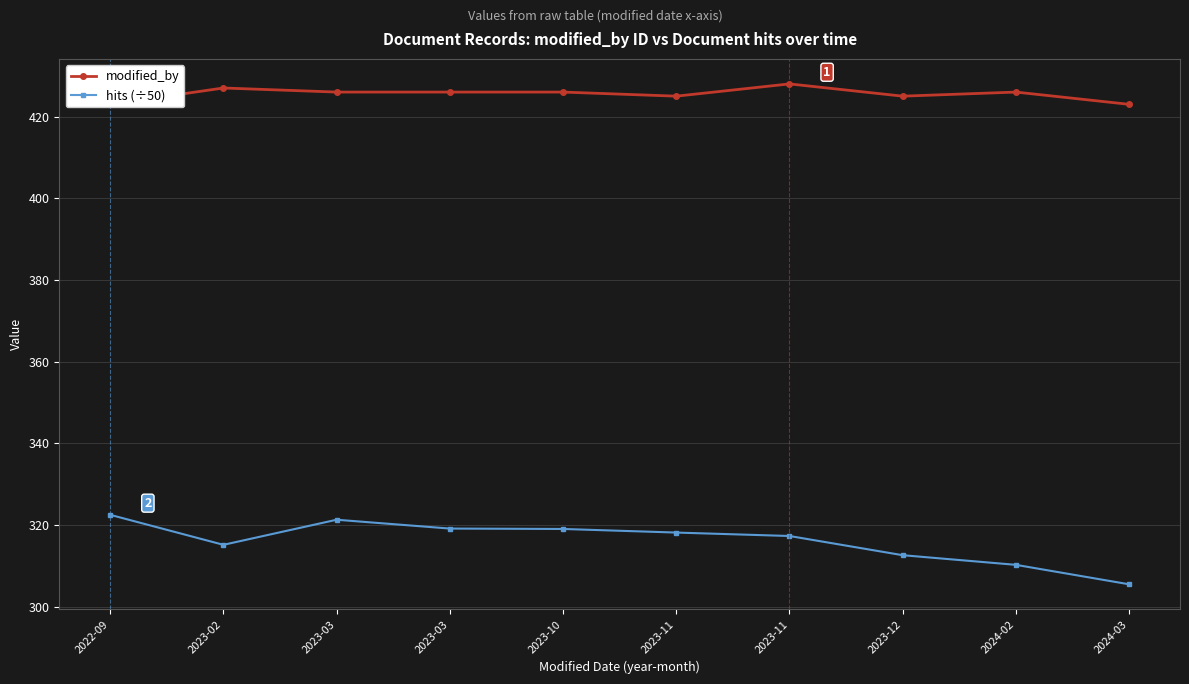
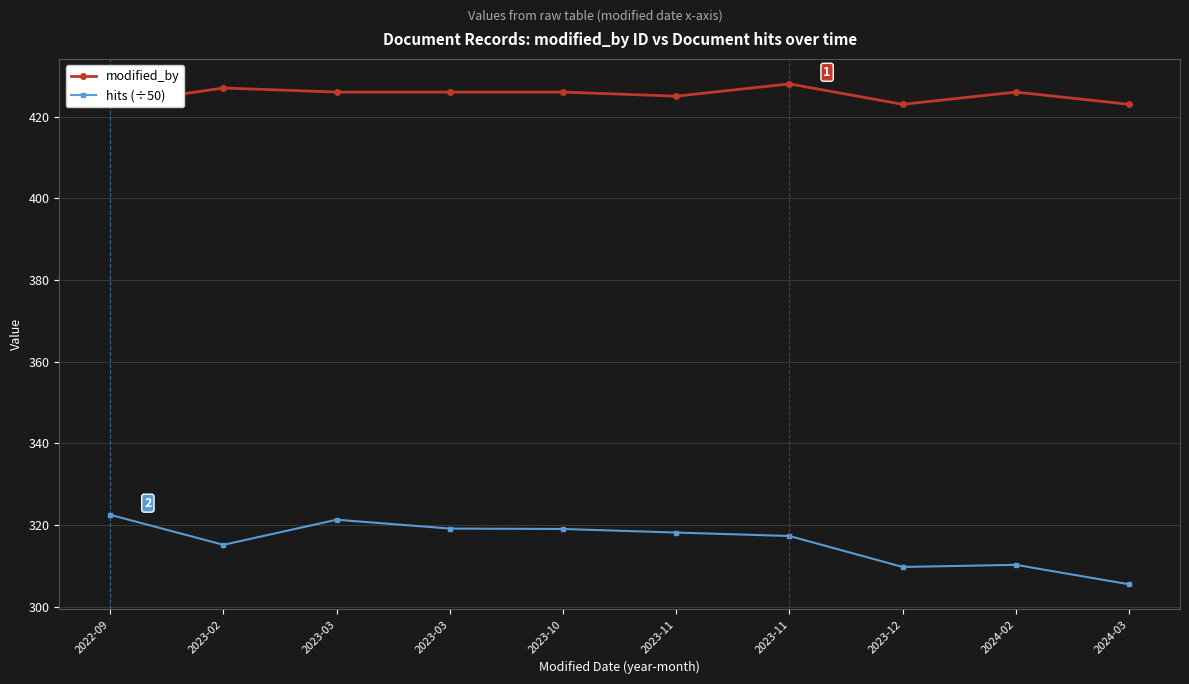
modified_by, 2023-12: 425 -> 423
hits (÷50), 2023-12: 313 -> 310
